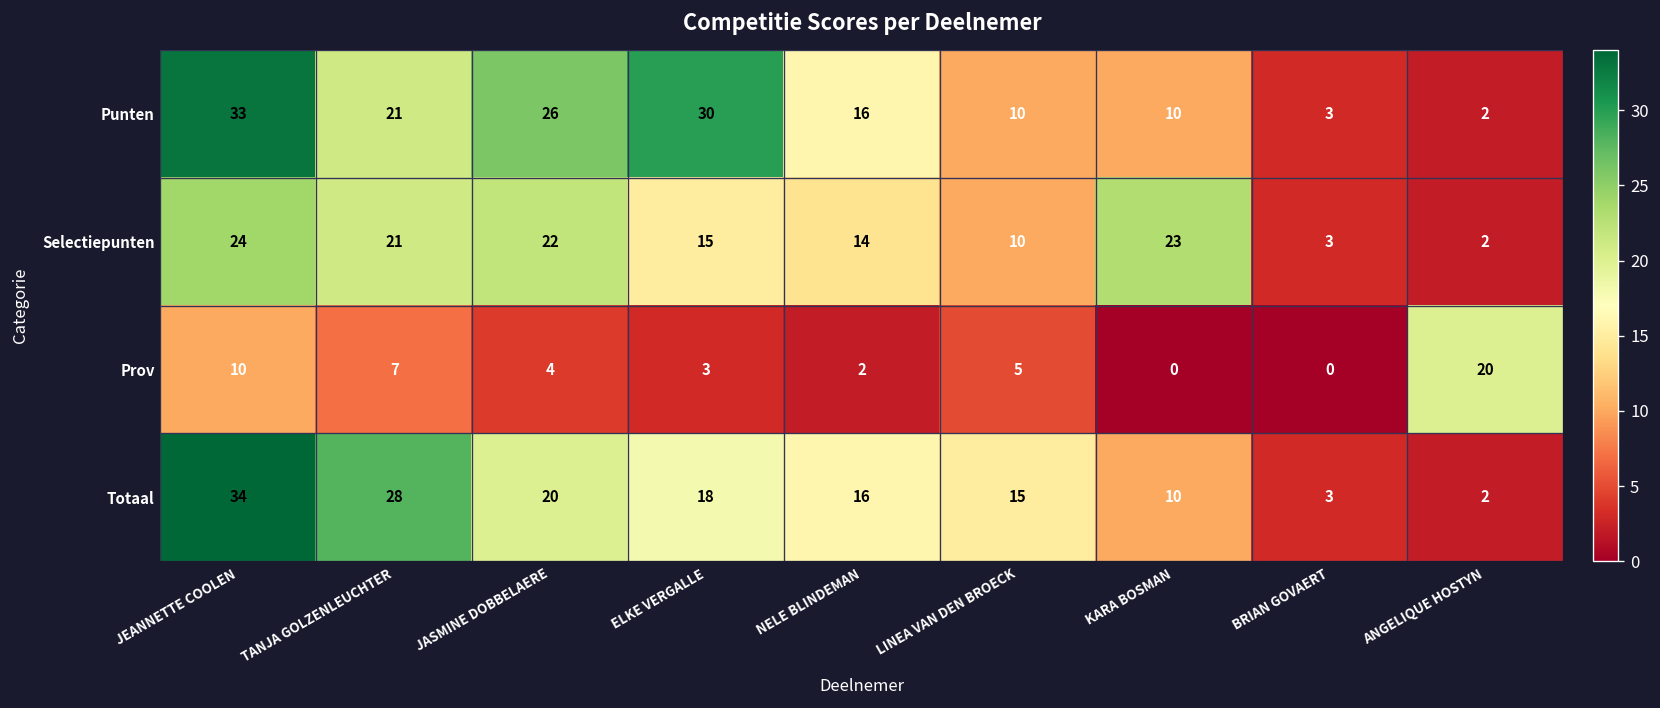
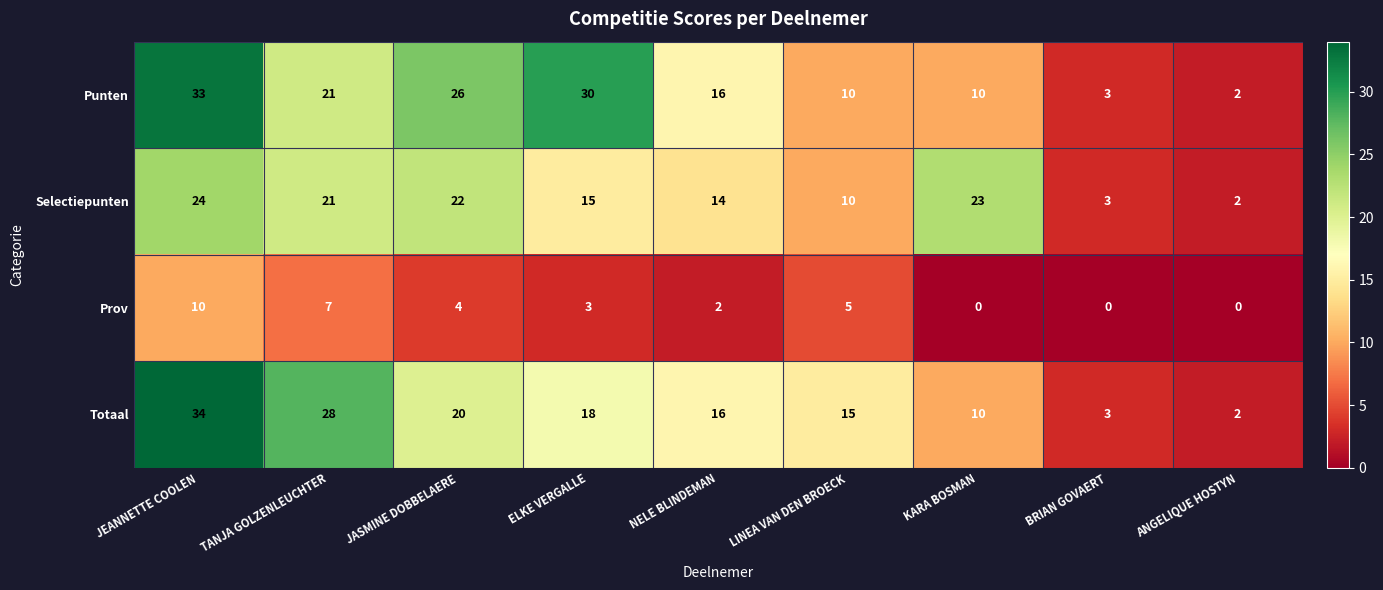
Prov, ANGELIQUE HOSTYN: 20 -> 0
